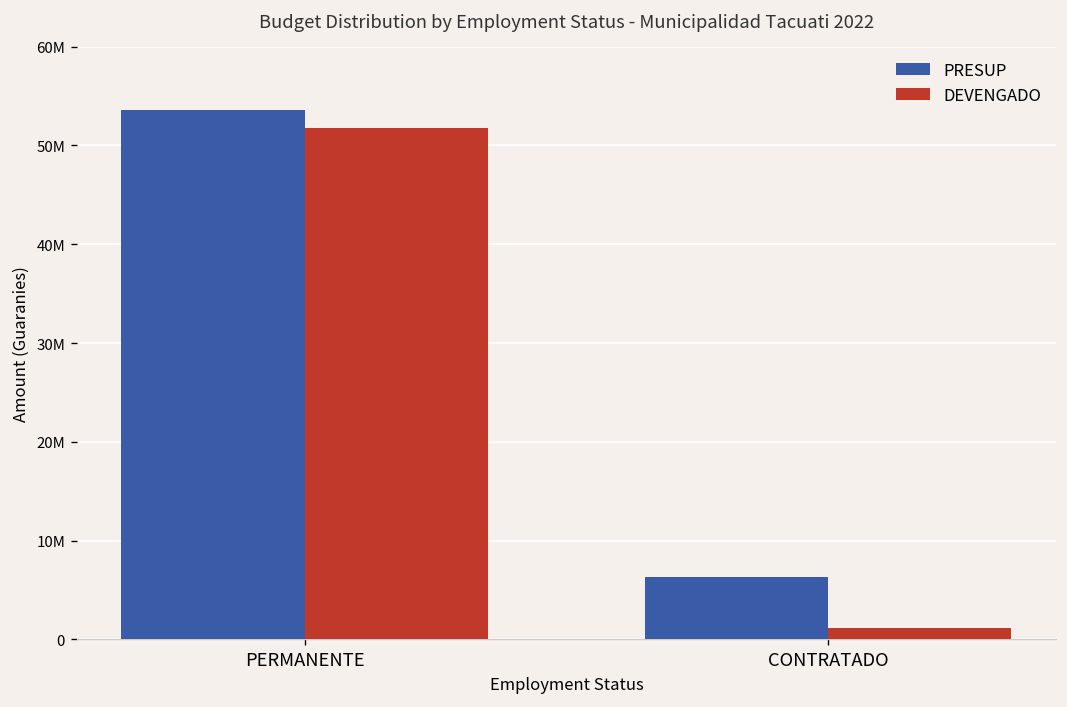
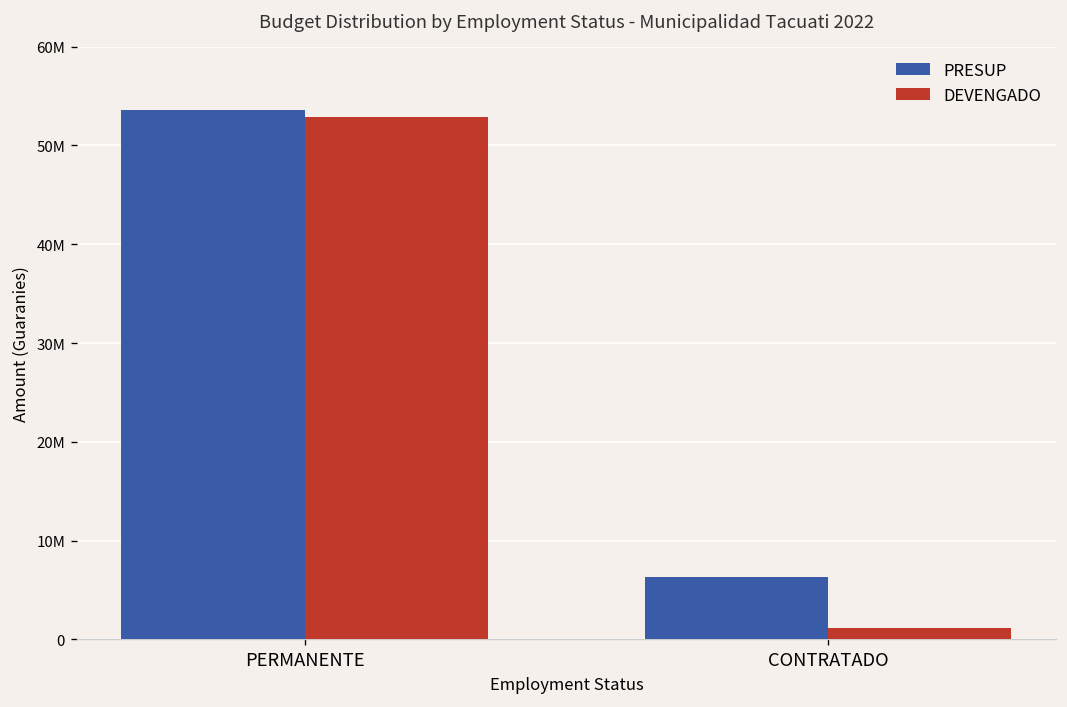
DEVENGADO, PERMANENTE: 52000000 -> 53000000
